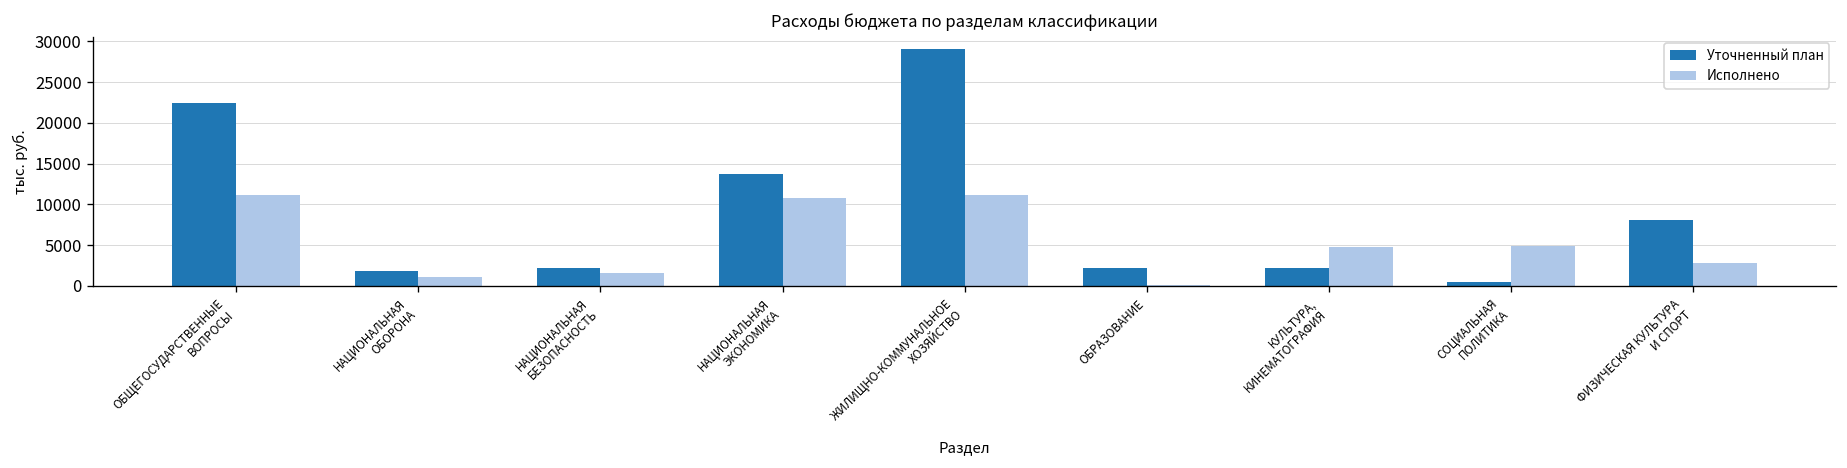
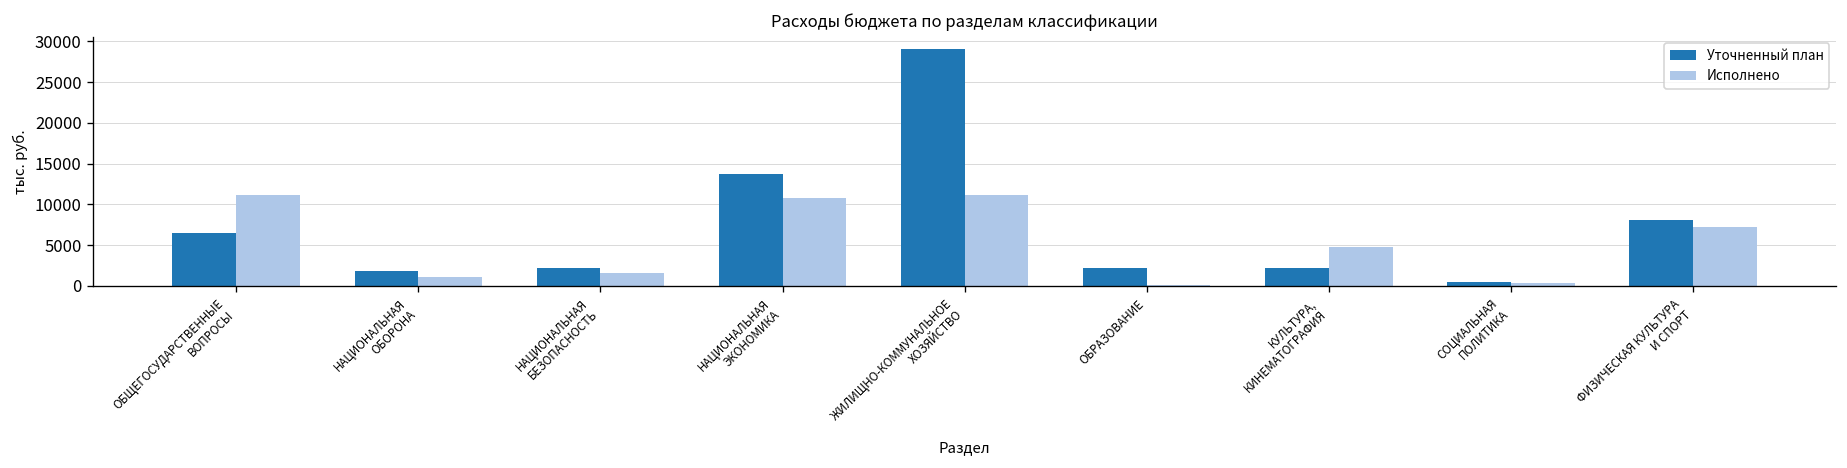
Уточненный план, ОБЩЕГОСУДАРСТВЕННЫЕ ВОПРОСЫ: 22000 -> 6000
Исполнено, СОЦИАЛЬНАЯ ПОЛИТИКА: 5000 -> 0
Исполнено, ФИЗИЧЕСКАЯ КУЛЬТУРА И СПОРТ: 3000 -> 7000
